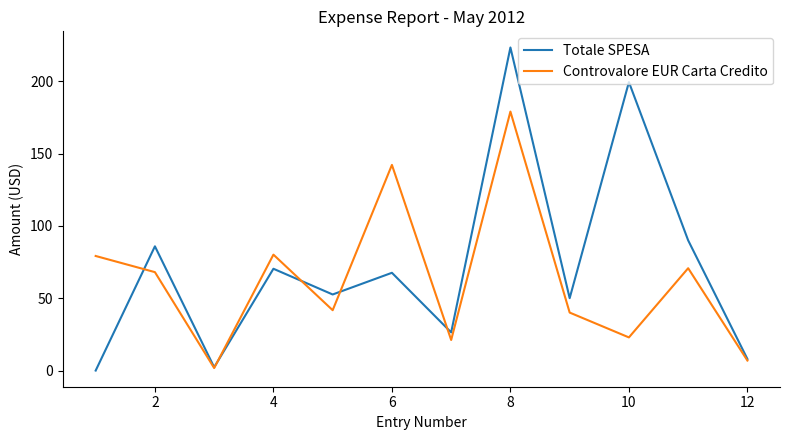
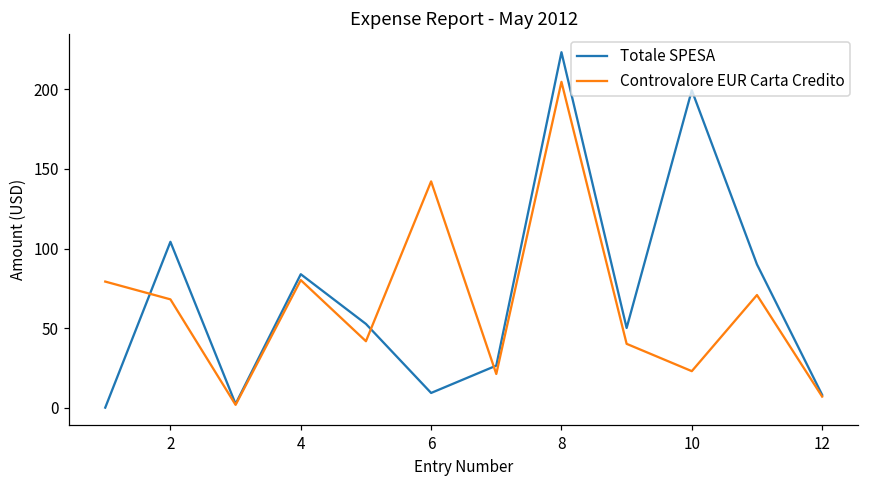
Totale SPESA, 2: 86 -> 104
Totale SPESA, 4: 70 -> 84
Totale SPESA, 6: 68 -> 9
Controvalore EUR Carta Credito, 8: 179 -> 205
